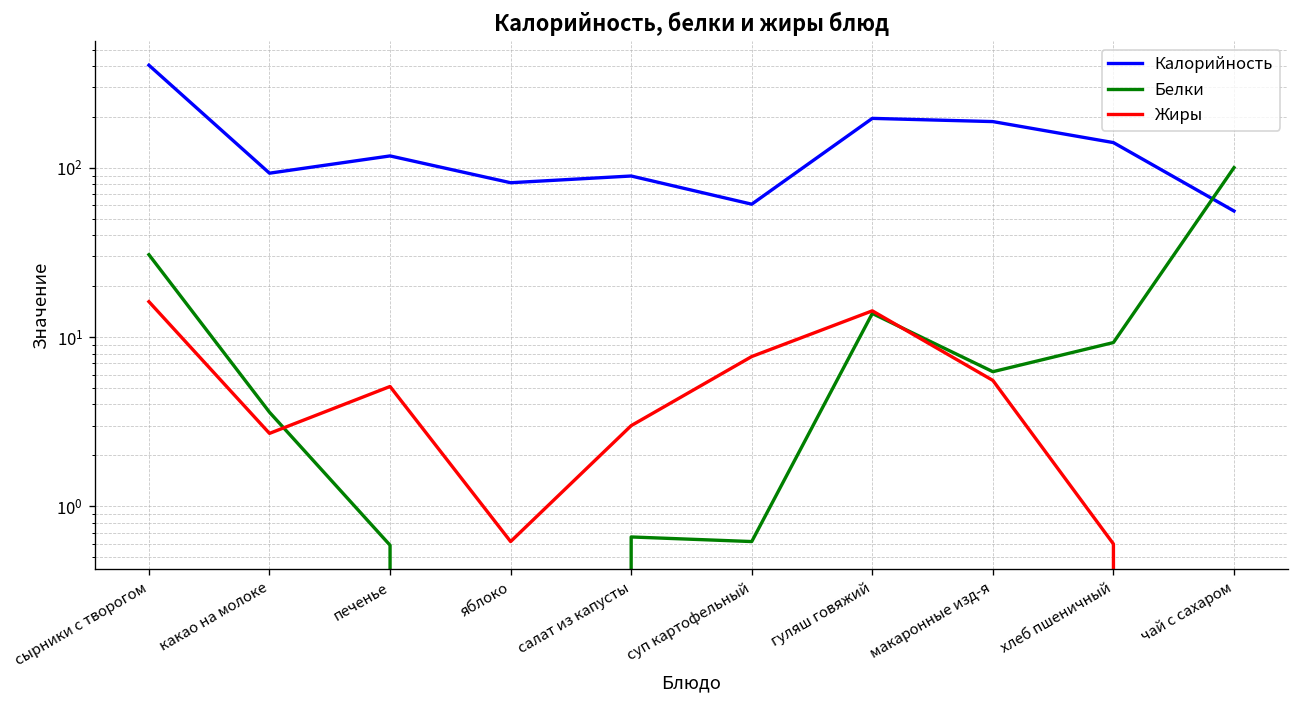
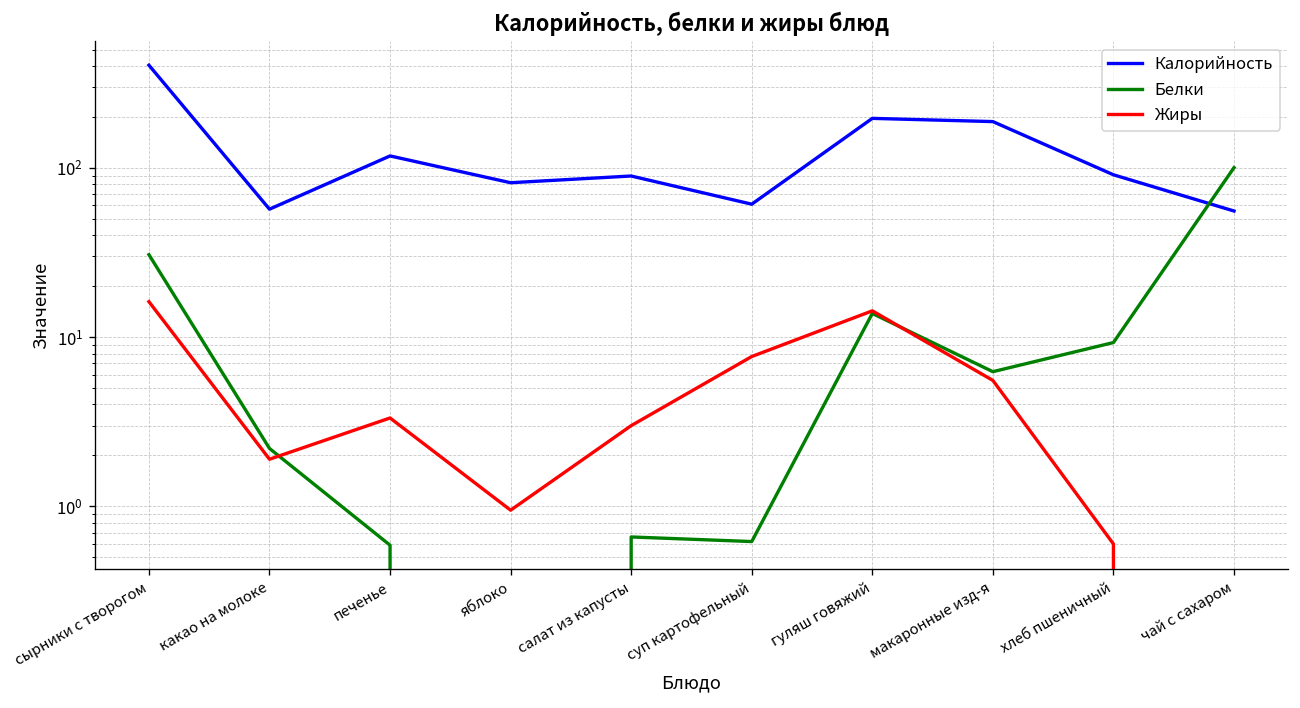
Калорийность, какао на молоке: 90 -> 57
Белки, какао на молоке: 3.6 -> 2.2
Жиры, какао на молоке: 2.7 -> 1.9
Жиры, печенье: 5.1 -> 3.3
Жиры, яблоко: 0.6 -> 1.0
Калорийность, хлеб пшеничный: 140 -> 90
